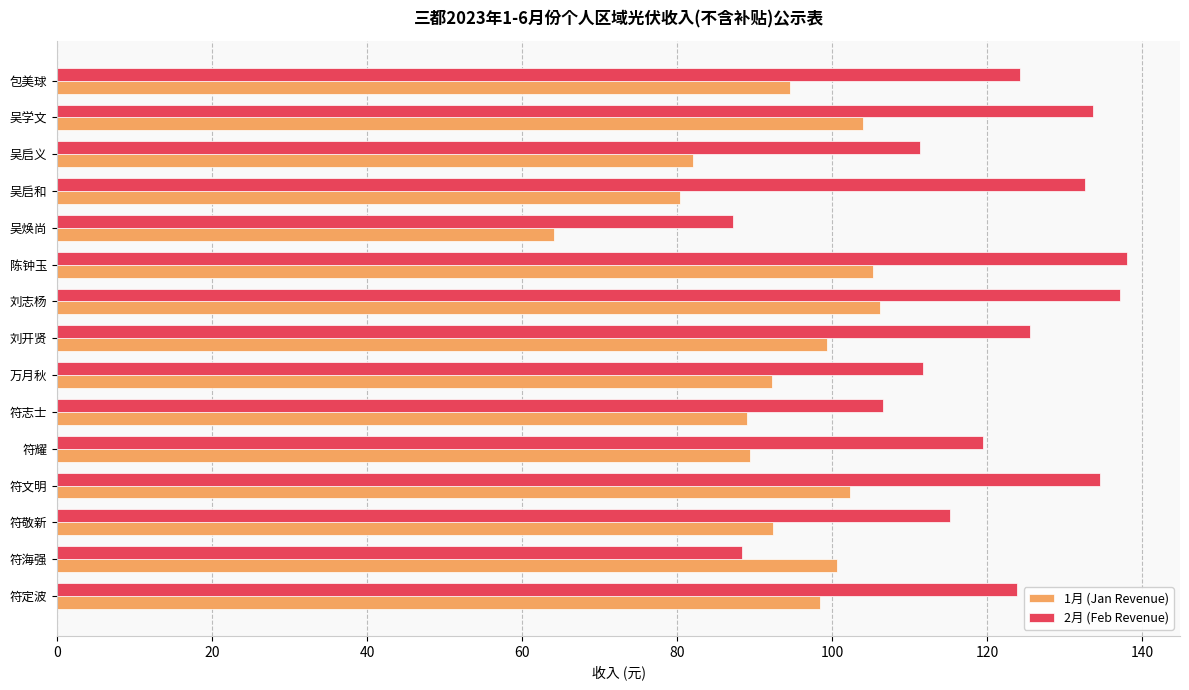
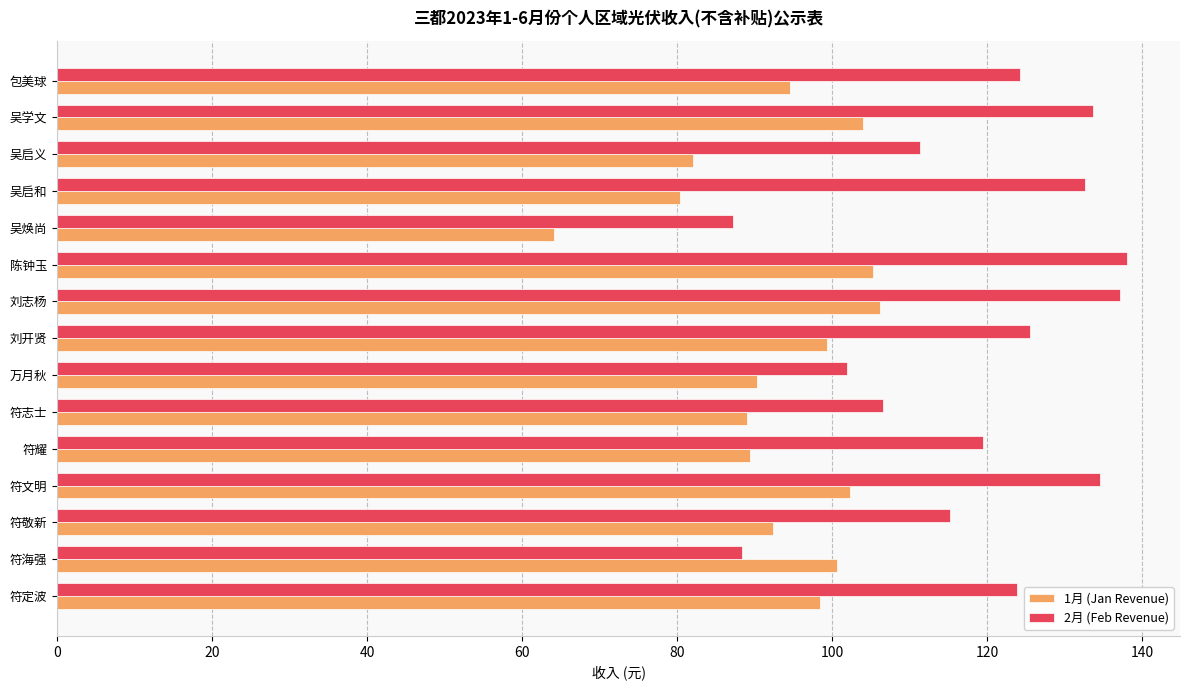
2月 (Feb Revenue), 万月秋: 112 -> 102
1月 (Jan Revenue), 万月秋: 92 -> 90
